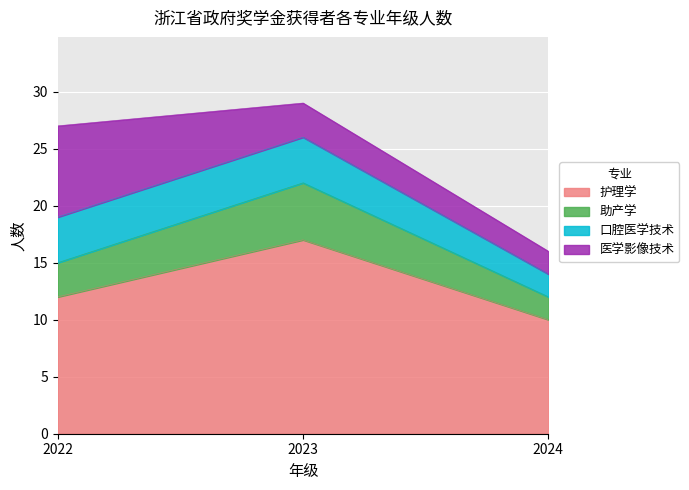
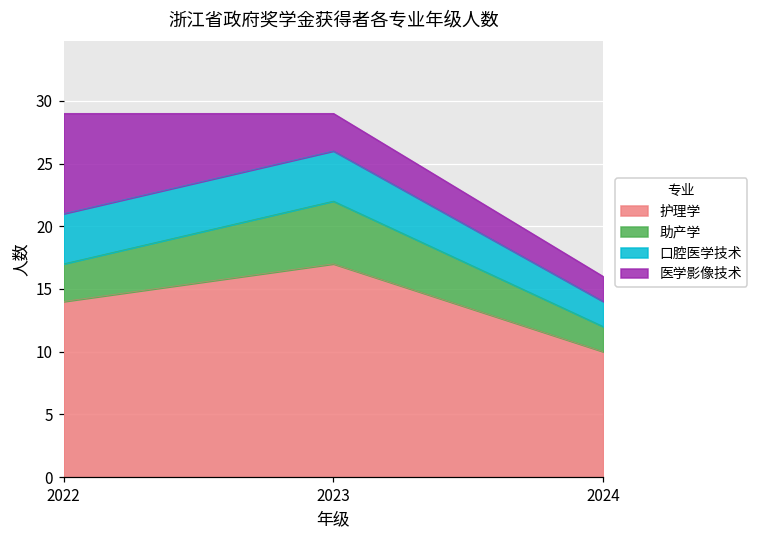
护理学, 2022: 12 -> 14
